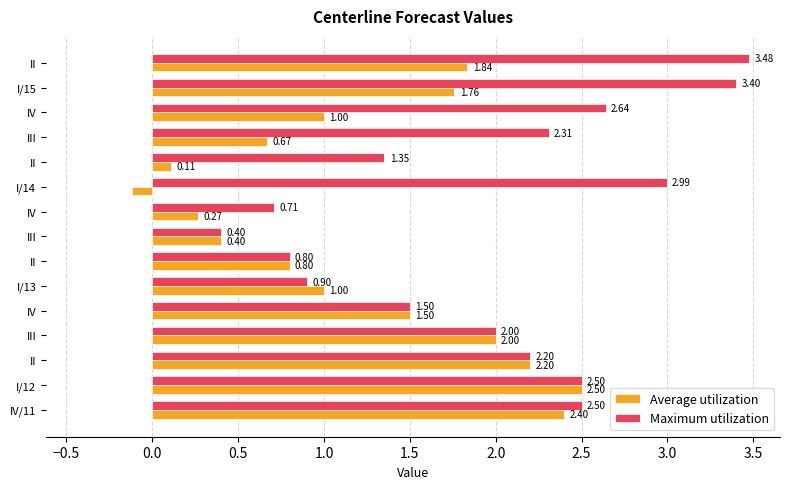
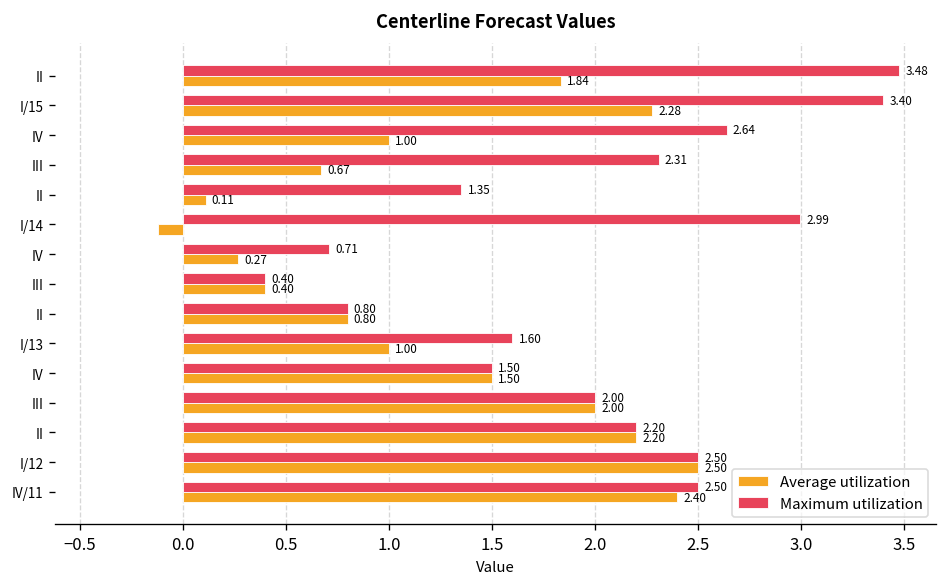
Average utilization, I/15: 1.76 -> 2.28
Maximum utilization, I/13: 0.90 -> 1.60
